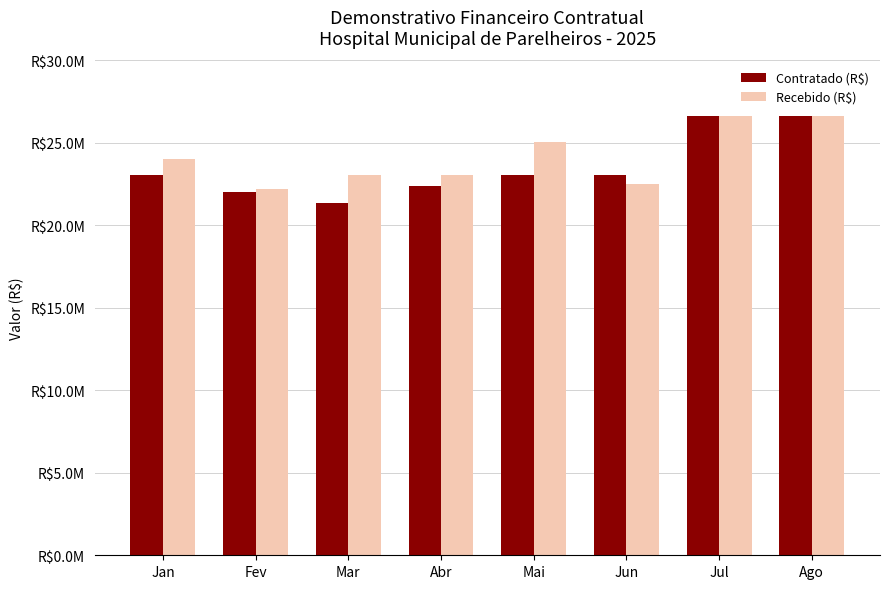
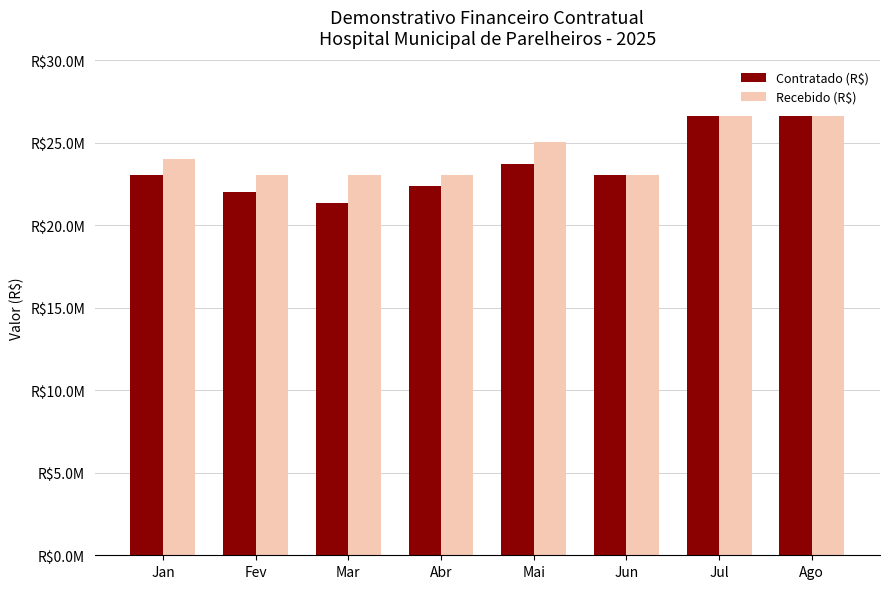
Recebido (R$), Fev: R$22200000 -> R$23000000
Contratado (R$), Mai: R$23000000 -> R$23700000
Recebido (R$), Jun: R$22500000 -> R$23000000
